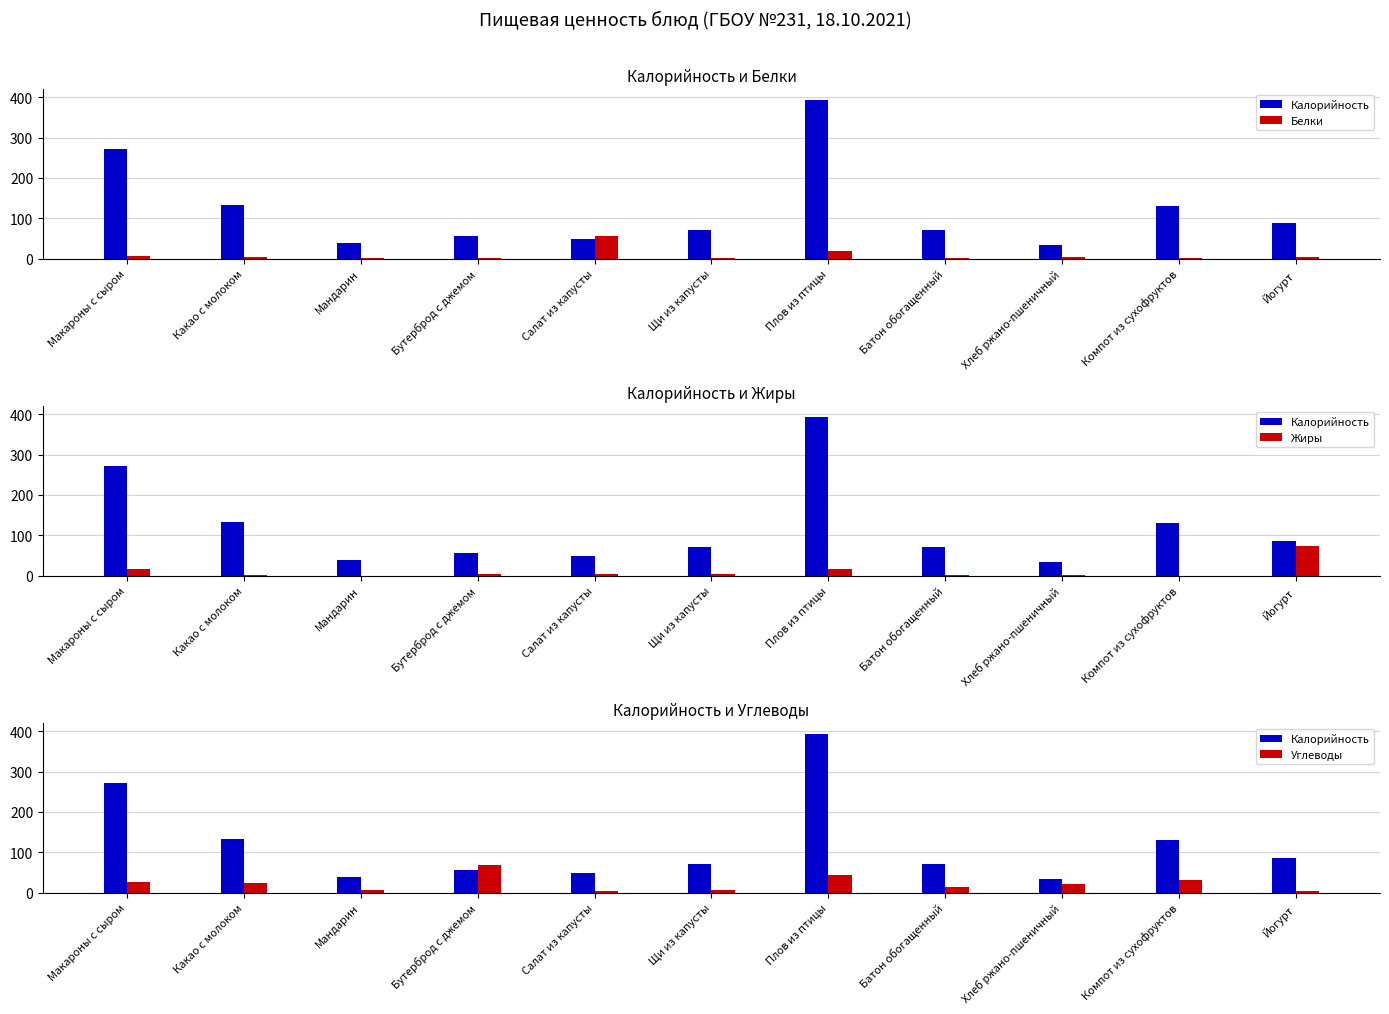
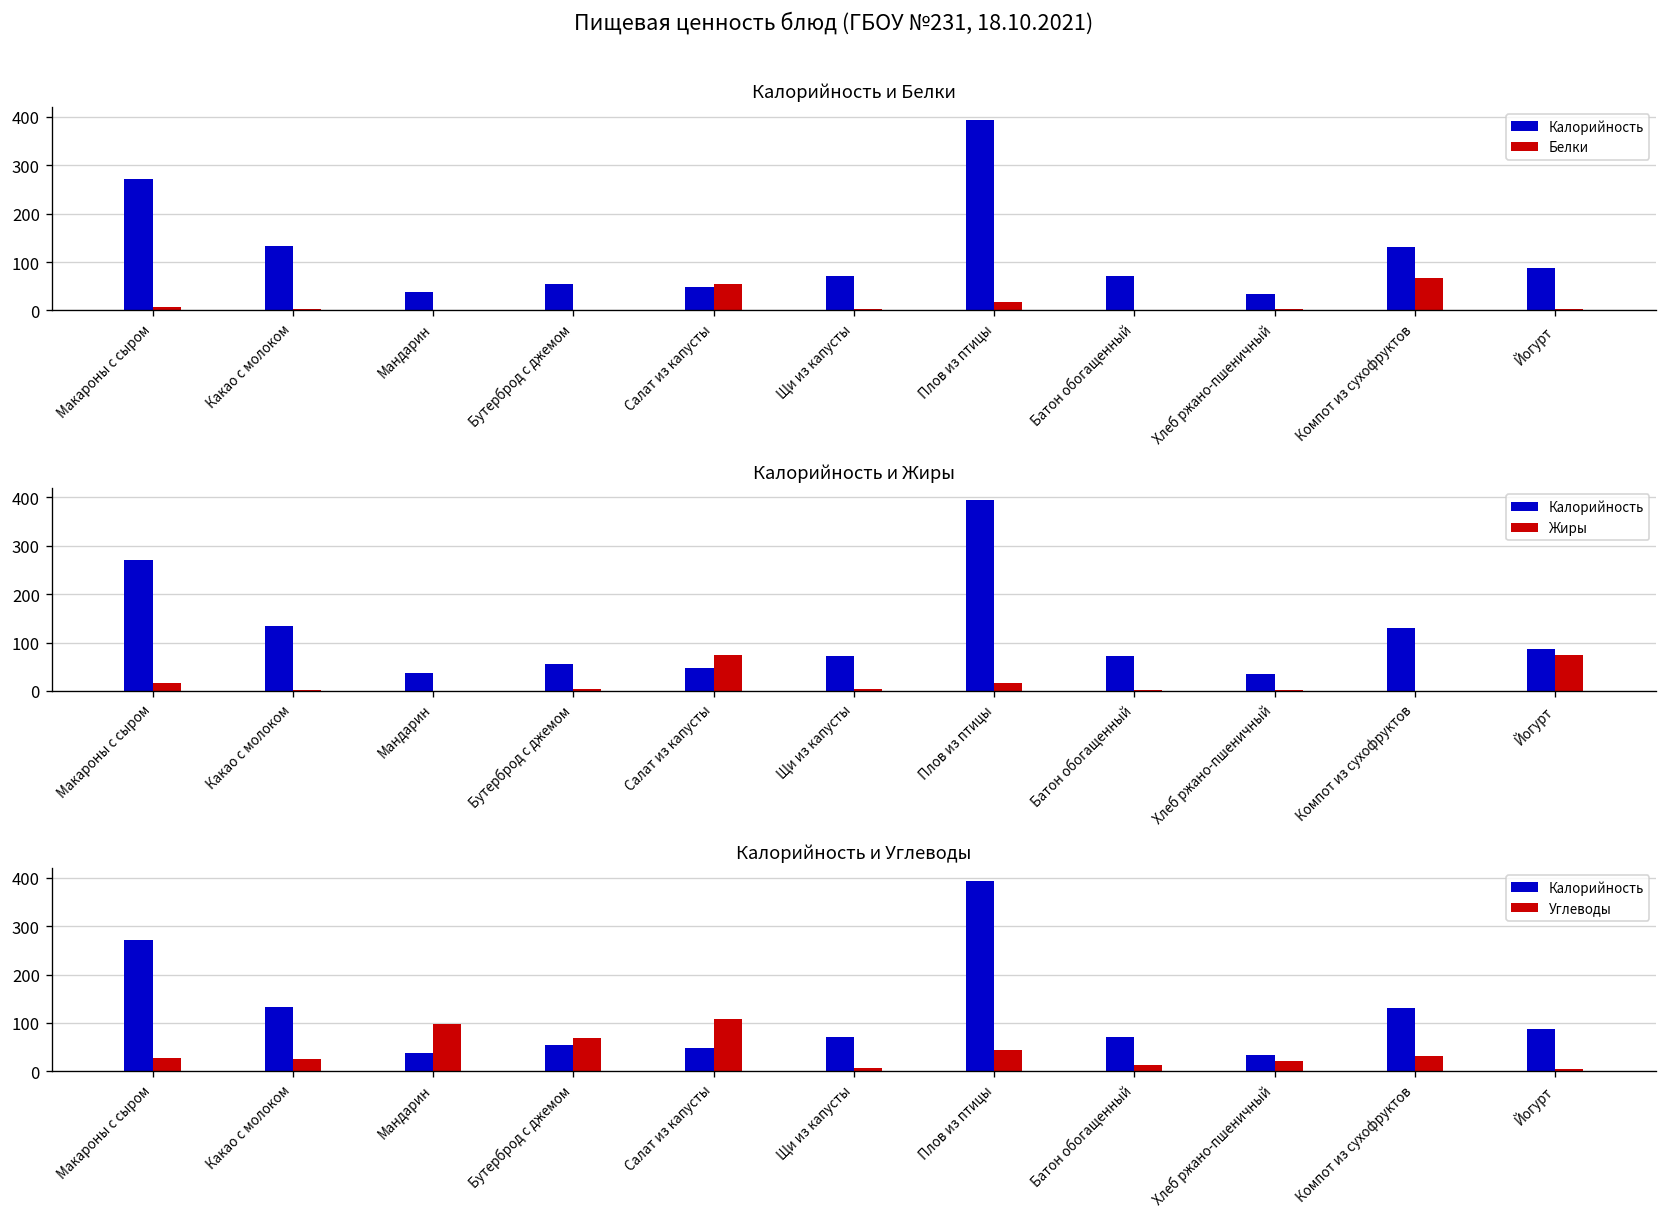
Калорийность и Белки, Белки, Компот из сухофруктов: 0 -> 70
Калорийность и Жиры, Жиры, Салат из капусты: 0 -> 70
Калорийность и Углеводы, Углеводы, Мандарин: 10 -> 100
Калорийность и Углеводы, Углеводы, Салат из капусты: 0 -> 110
